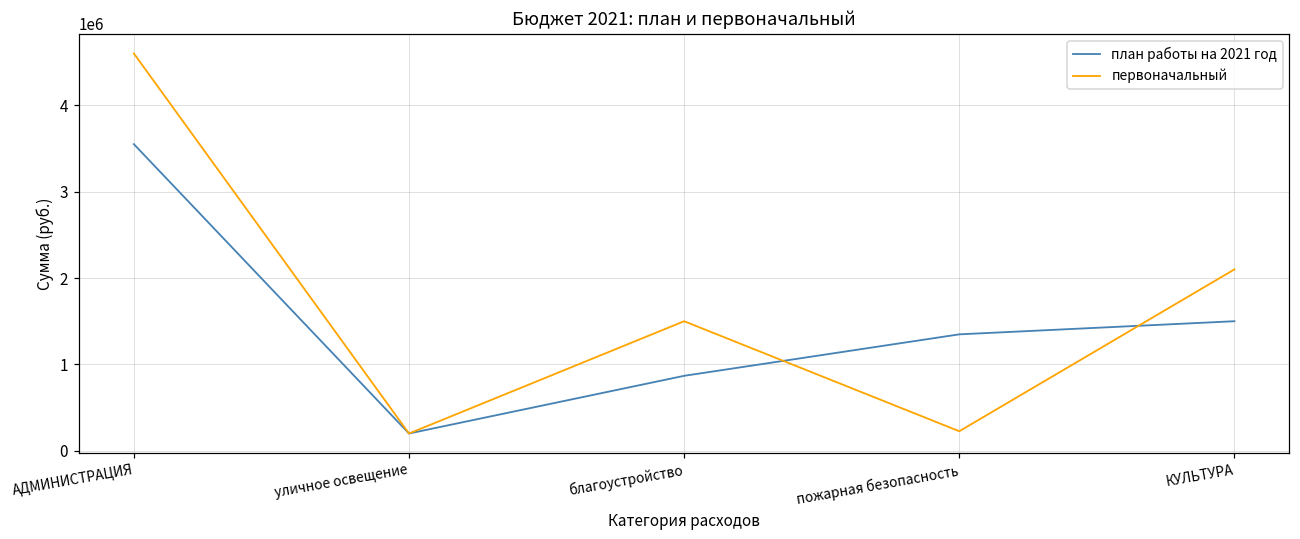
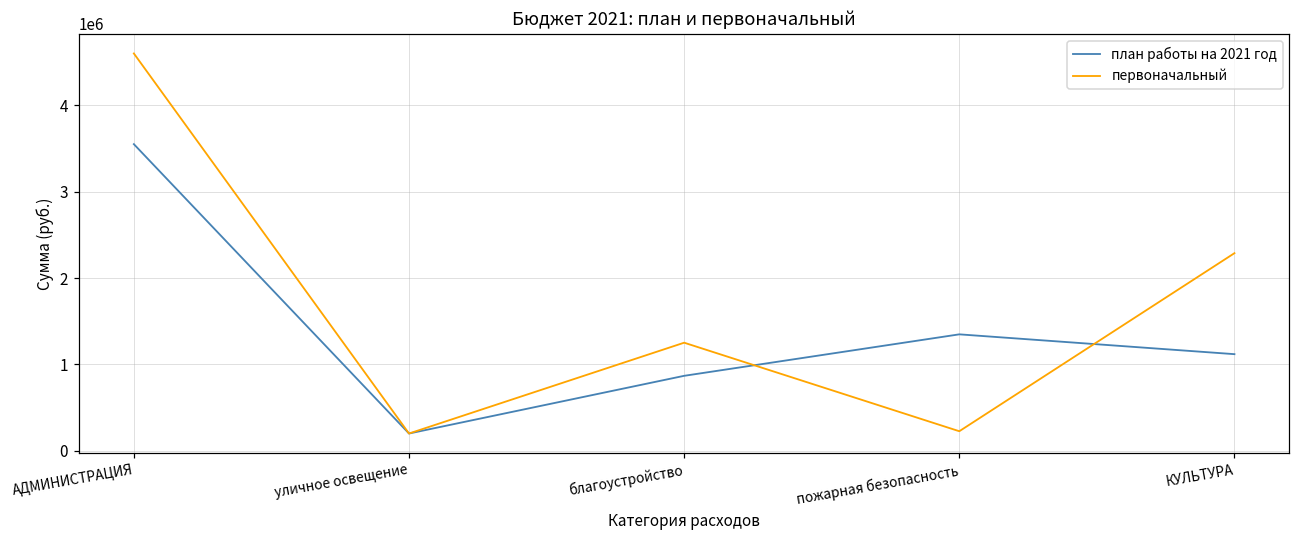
первоначальный, благоустройство: 1500000 -> 1300000
план работы на 2021 год, КУЛЬТУРА: 1500000 -> 1100000
первоначальный, КУЛЬТУРА: 2100000 -> 2300000
